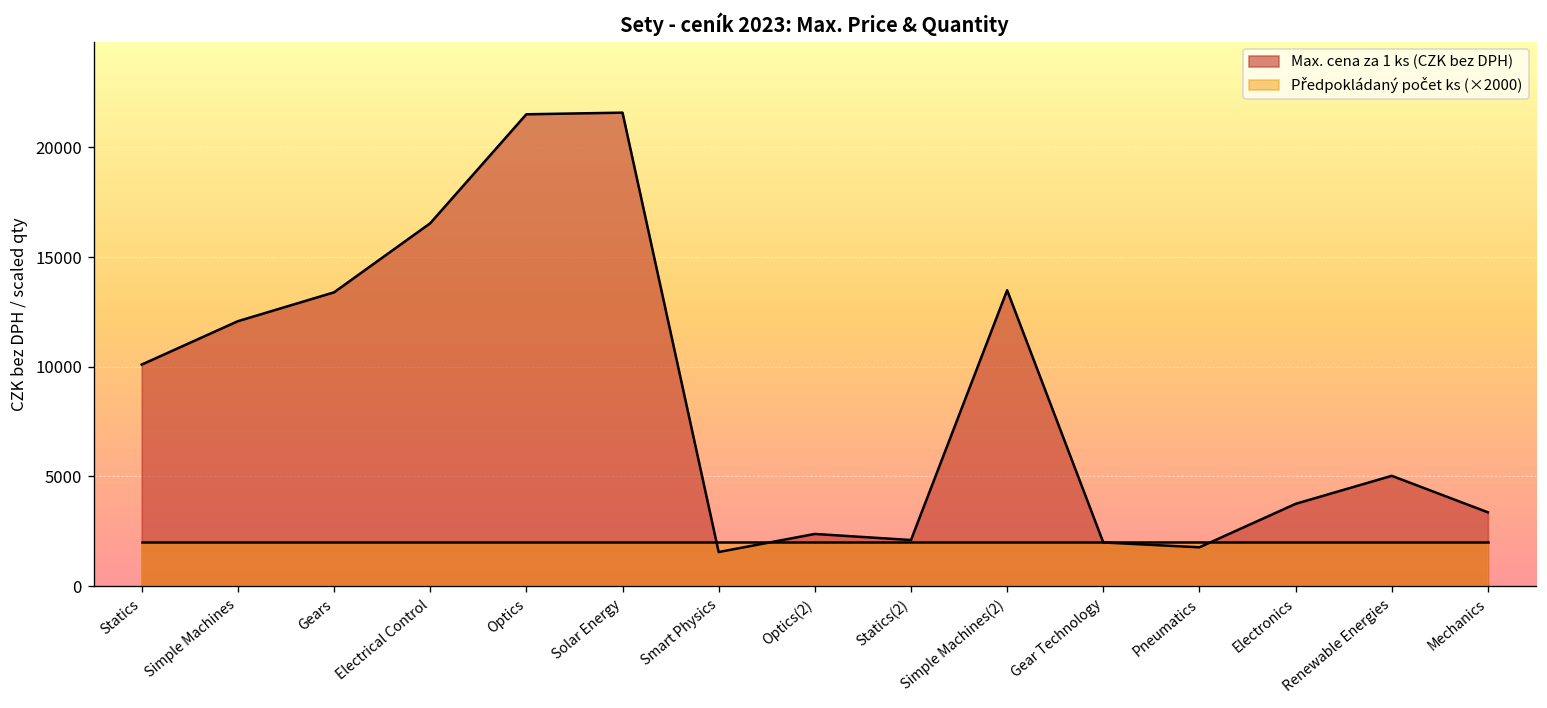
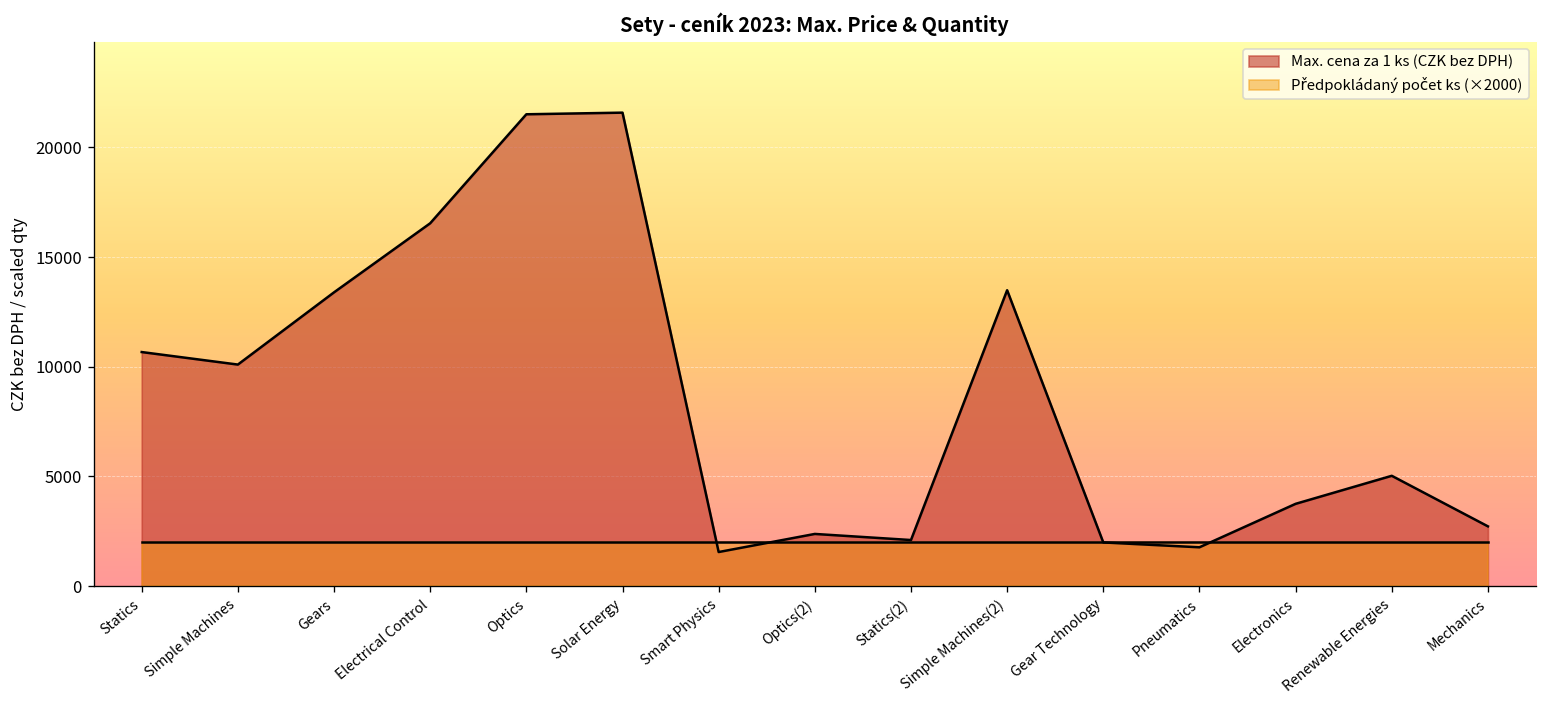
Max. cena za 1 ks (CZK bez DPH), Statics: 10100 -> 10700
Max. cena za 1 ks (CZK bez DPH), Simple Machines: 12100 -> 10100
Max. cena za 1 ks (CZK bez DPH), Mechanics: 3400 -> 2700
